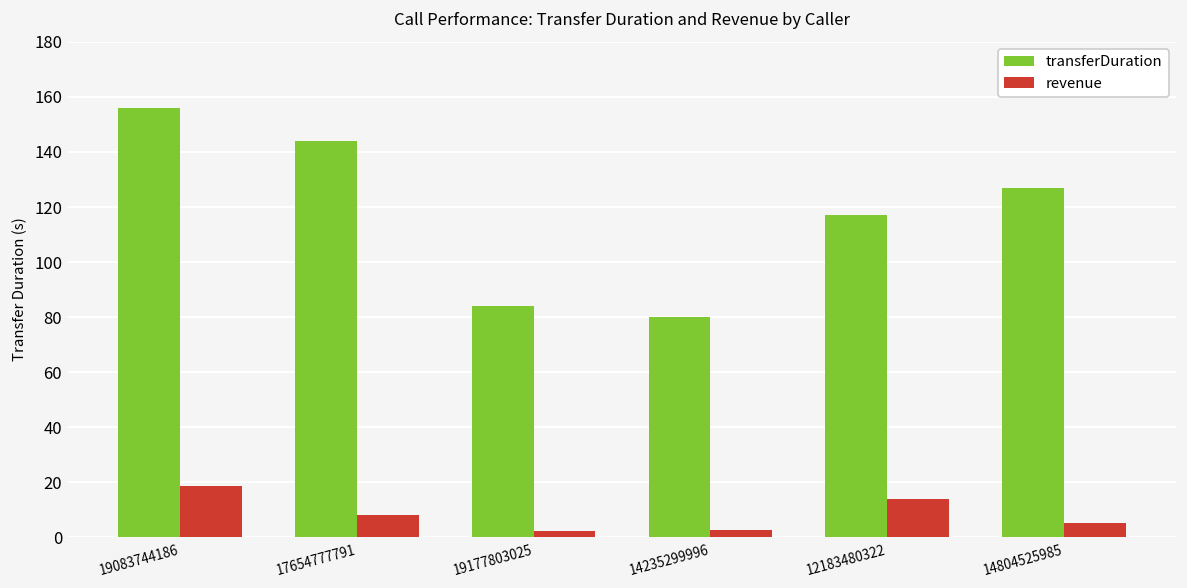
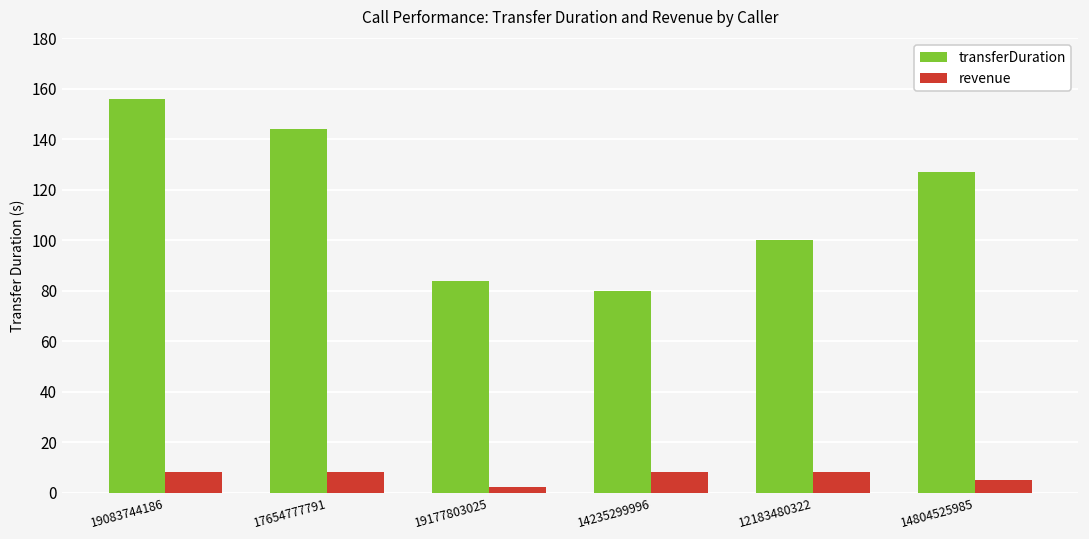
revenue, 19083744186: 19 -> 8
revenue, 14235299996: 3 -> 8
transferDuration, 12183480322: 117 -> 100
revenue, 12183480322: 14 -> 8
